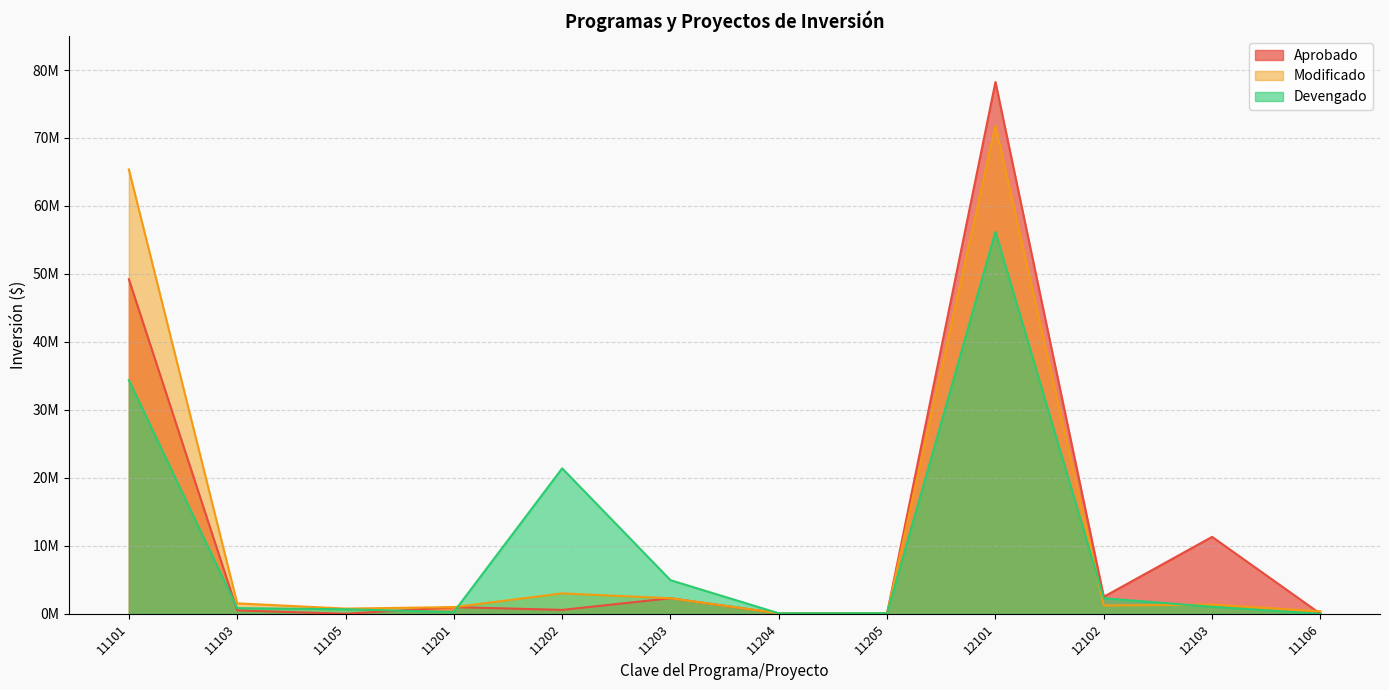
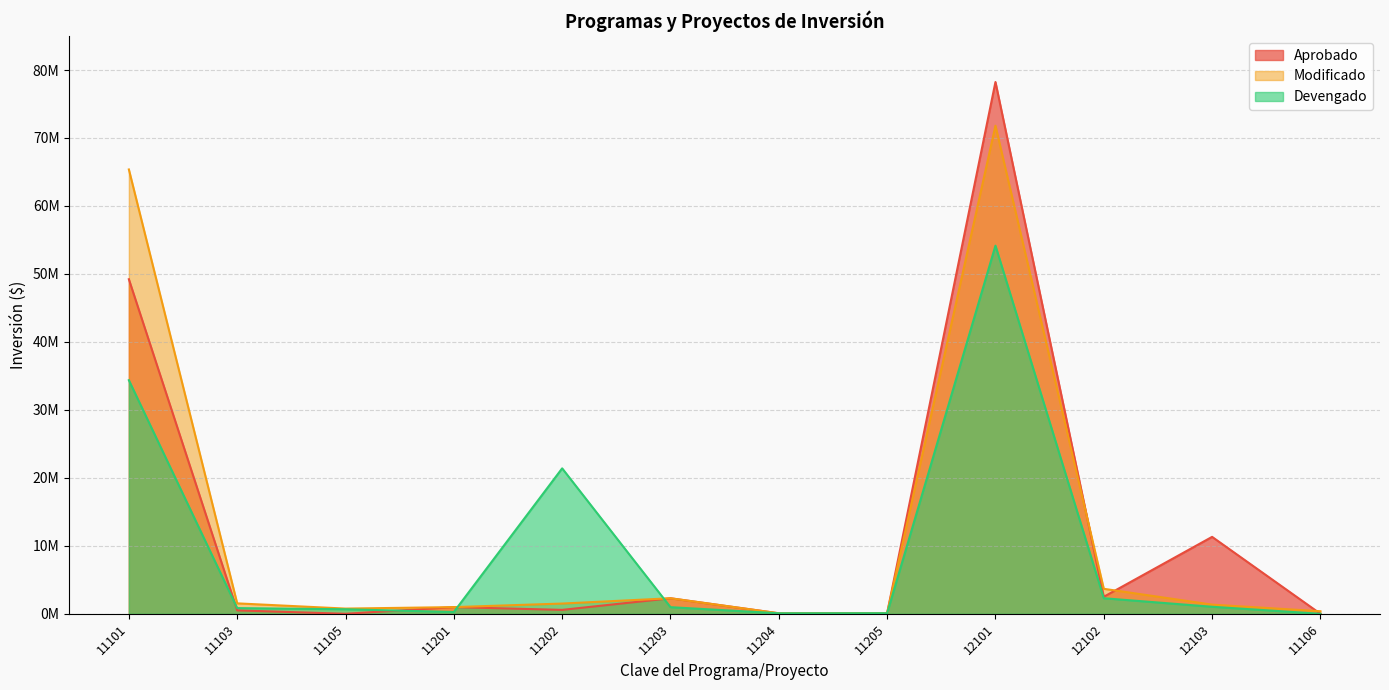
Modificado, 11202: 3000000 -> 2000000
Devengado, 11203: 5000000 -> 1000000
Devengado, 12101: 56000000 -> 54000000
Modificado, 12102: 1000000 -> 4000000
